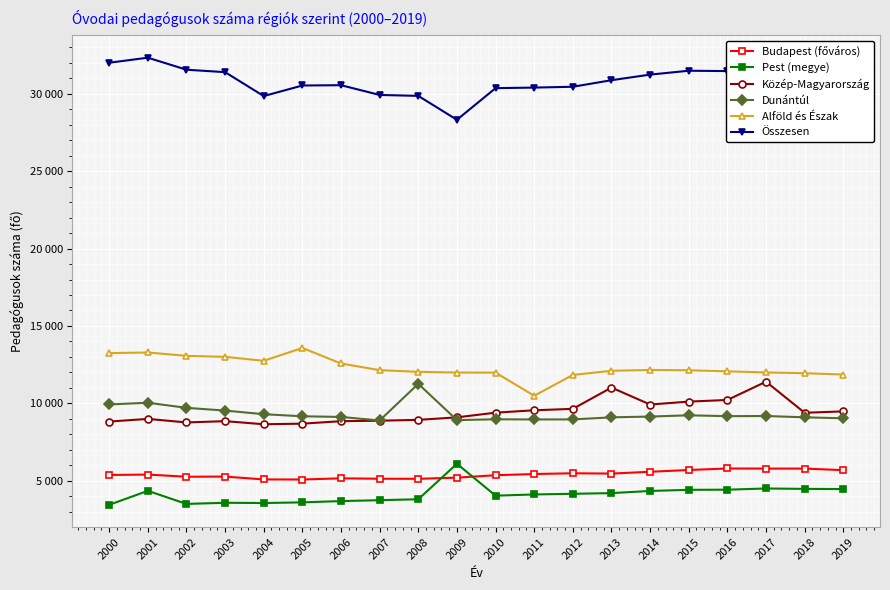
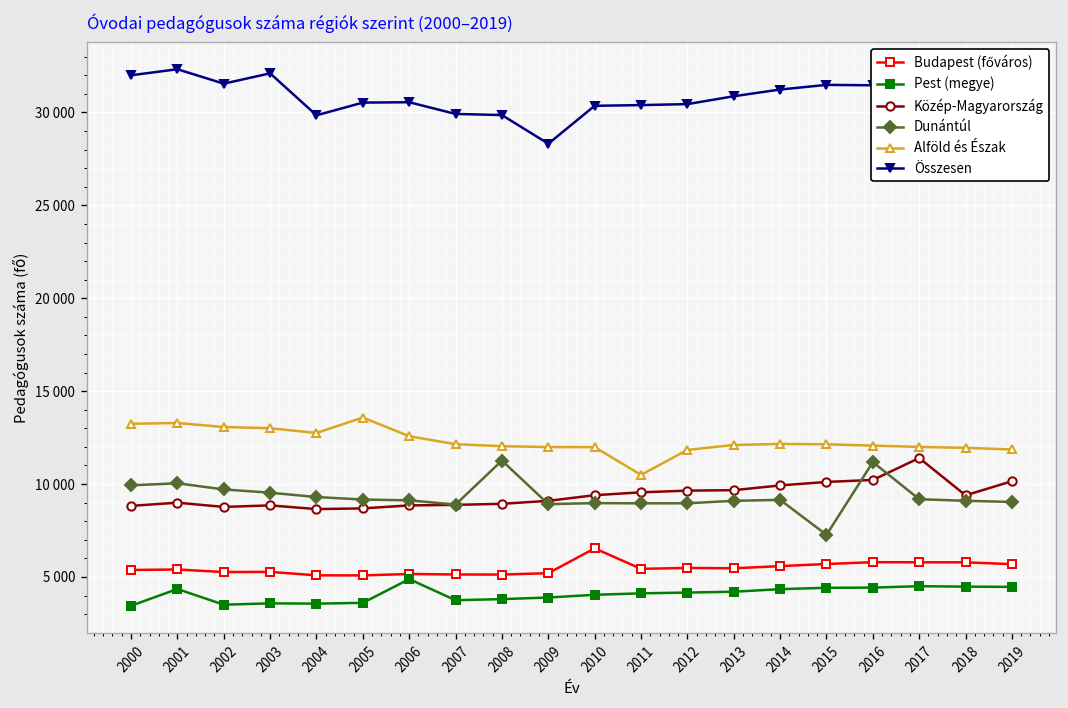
Összesen, 2003: 31400 -> 32100
Pest (megye), 2006: 3700 -> 4900
Pest (megye), 2009: 6100 -> 3900
Budapest (főváros), 2010: 5400 -> 6500
Közép-Magyarország, 2013: 11000 -> 9700
Dunántúl, 2015: 9200 -> 7300
Dunántúl, 2016: 9200 -> 11200
Közép-Magyarország, 2019: 9500 -> 10200
